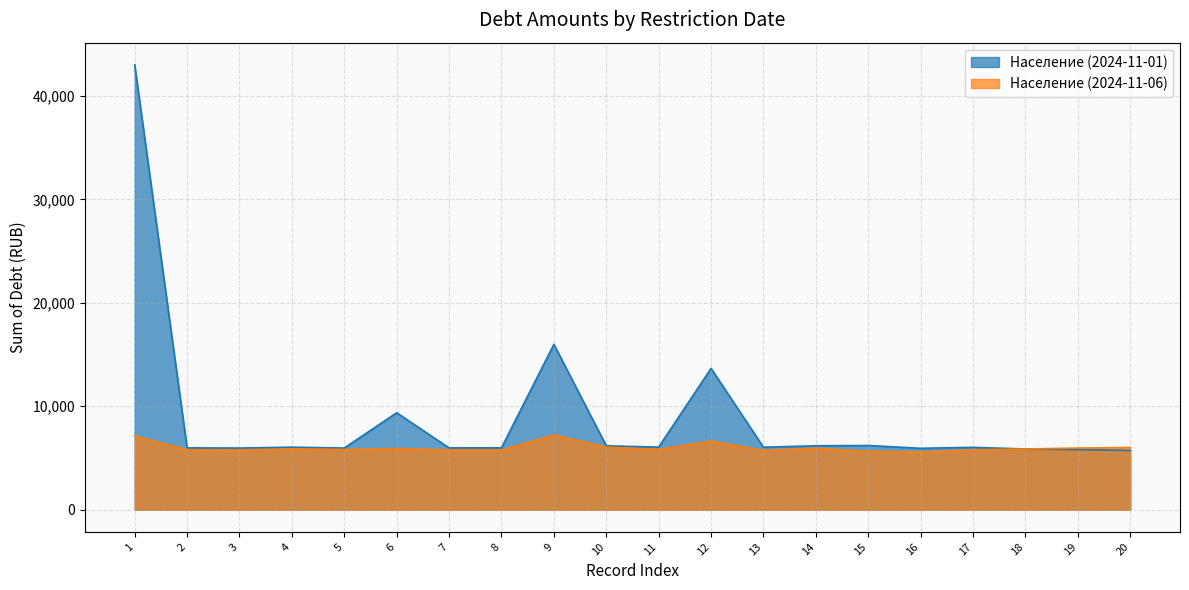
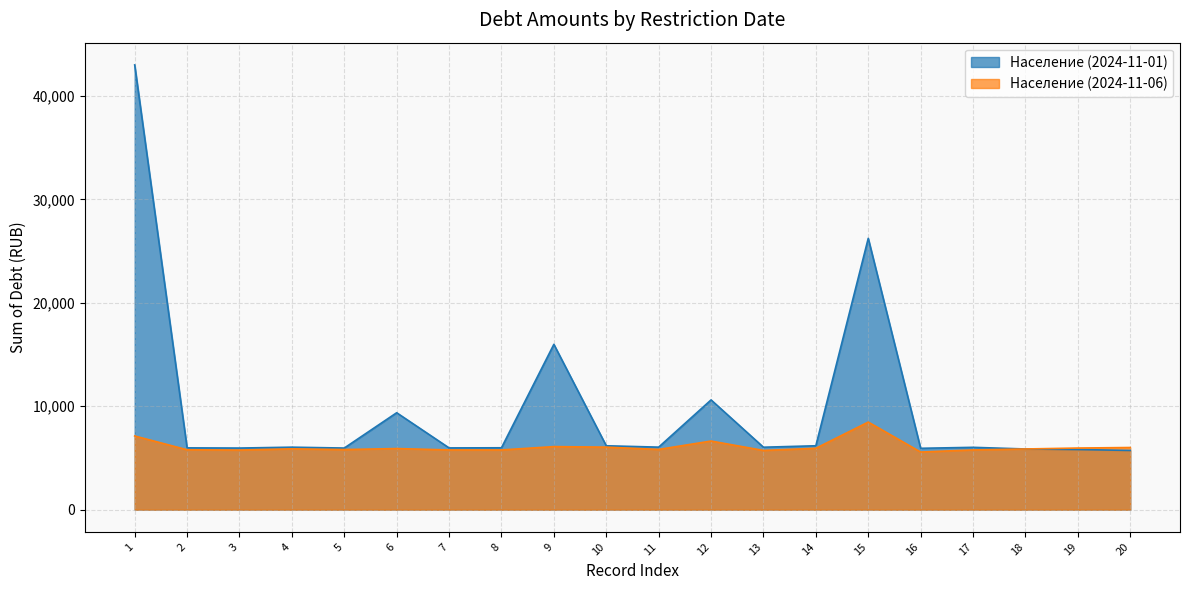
Население (2024-11-06), 9: 7,200 -> 6,100
Население (2024-11-01), 12: 13,700 -> 10,600
Население (2024-11-01), 15: 6,200 -> 26,200
Население (2024-11-06), 15: 5,600 -> 8,500
